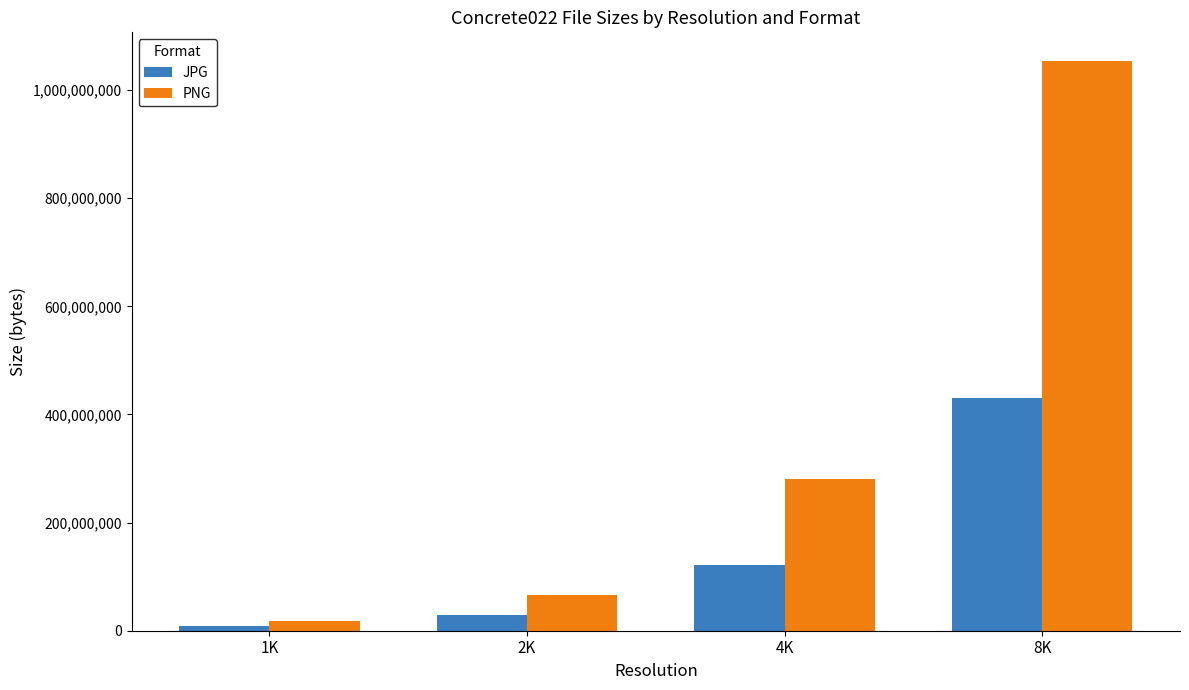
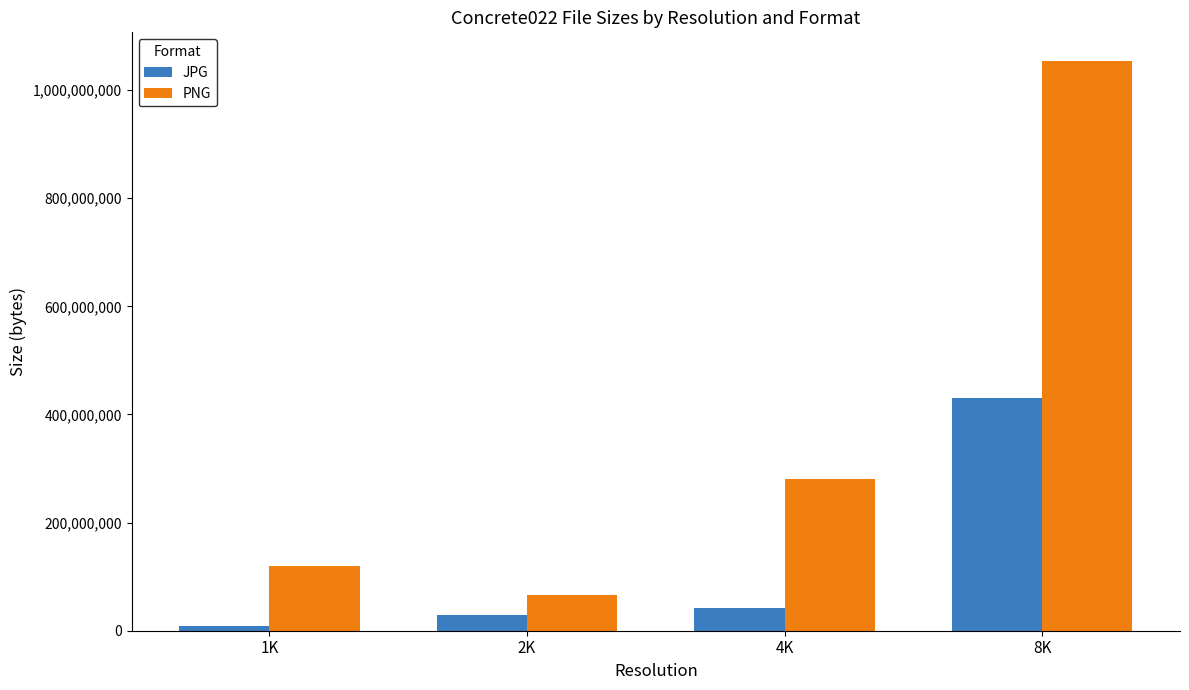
PNG, 1K: 20,000,000 -> 120,000,000
JPG, 4K: 120,000,000 -> 40,000,000
